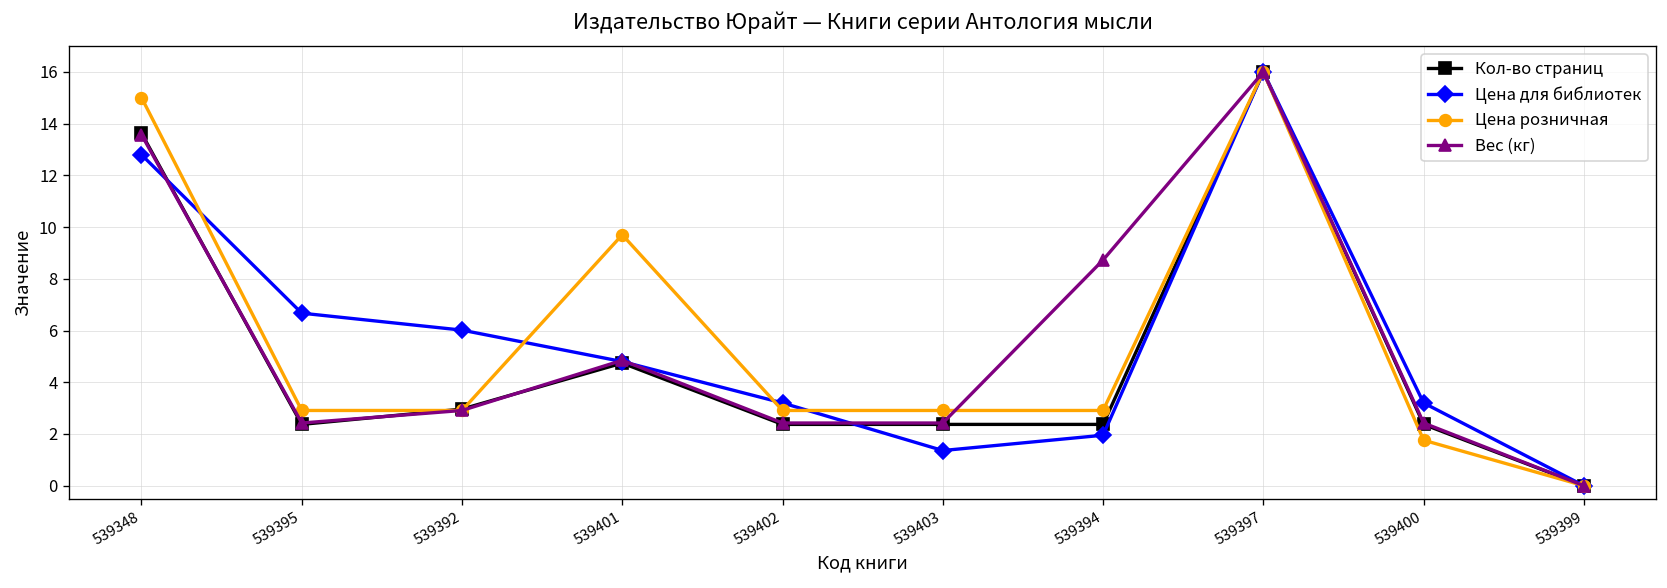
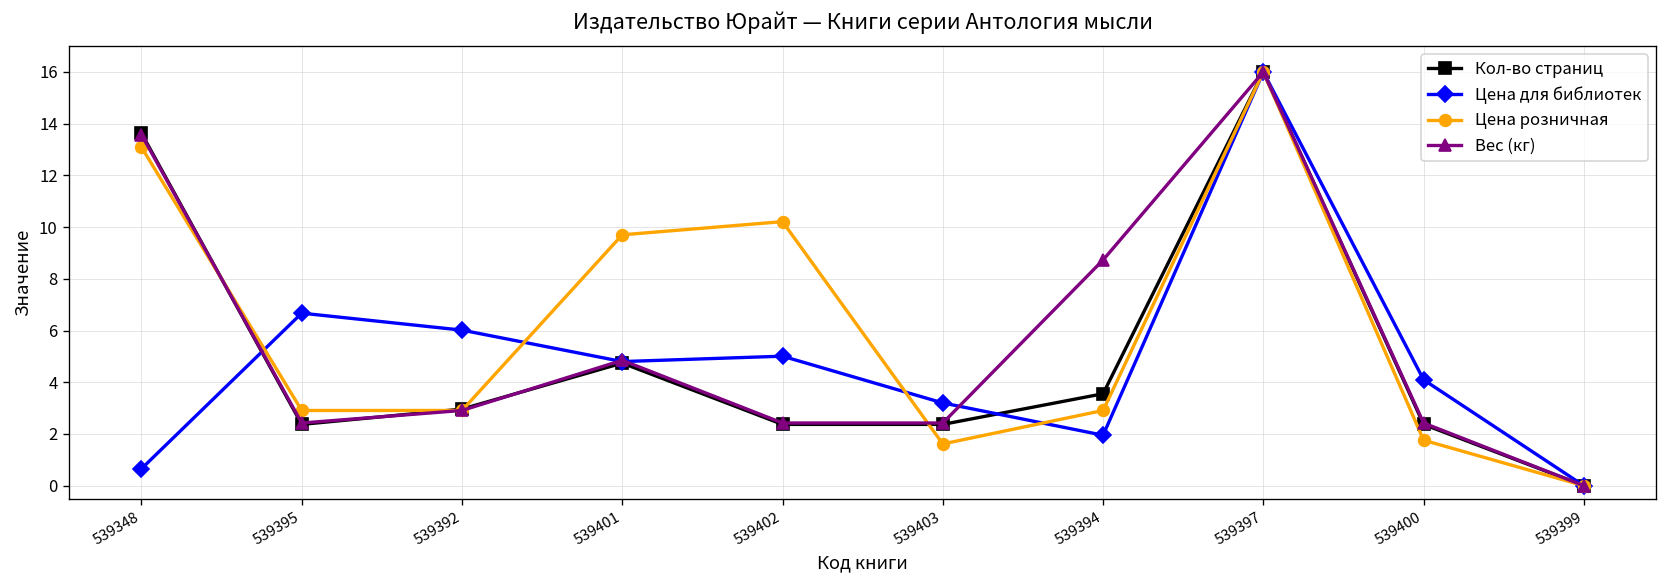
Цена для библиотек, 539348: 12.8 -> 0.7
Цена розничная, 539348: 15.0 -> 13.1
Цена для библиотек, 539402: 3.2 -> 5.0
Цена розничная, 539402: 2.9 -> 10.2
Цена для библиотек, 539403: 1.4 -> 3.2
Цена розничная, 539403: 2.9 -> 1.6
Кол-во страниц, 539394: 2.4 -> 3.6
Цена для библиотек, 539400: 3.2 -> 4.1
